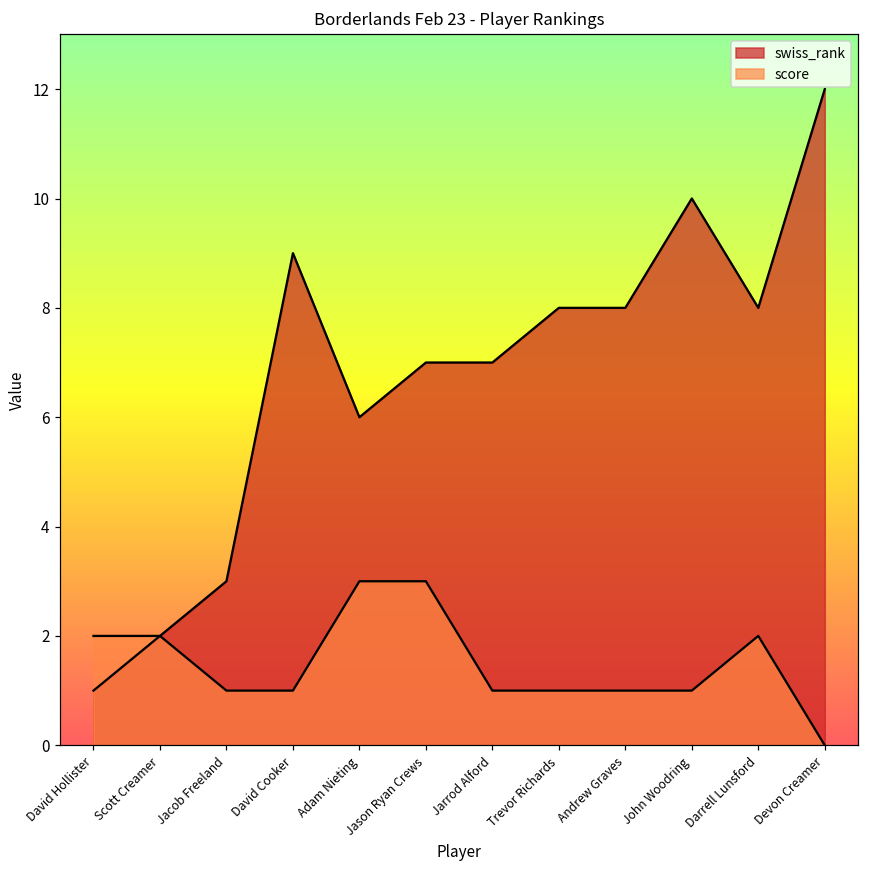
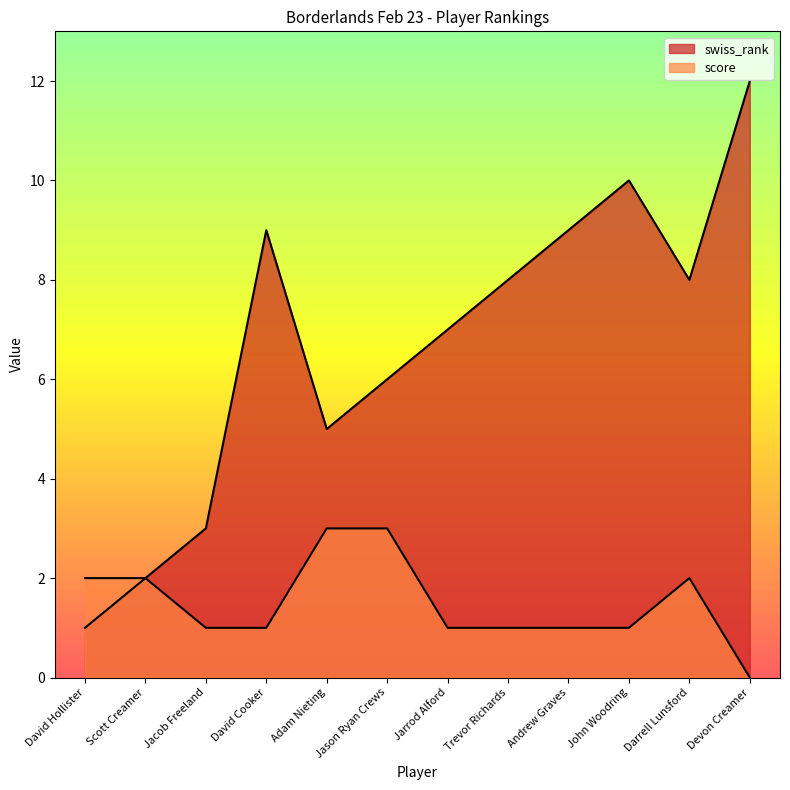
swiss_rank, Adam Nieting: 6 -> 5
swiss_rank, Jason Ryan Crews: 7 -> 6
swiss_rank, Andrew Graves: 8 -> 9
